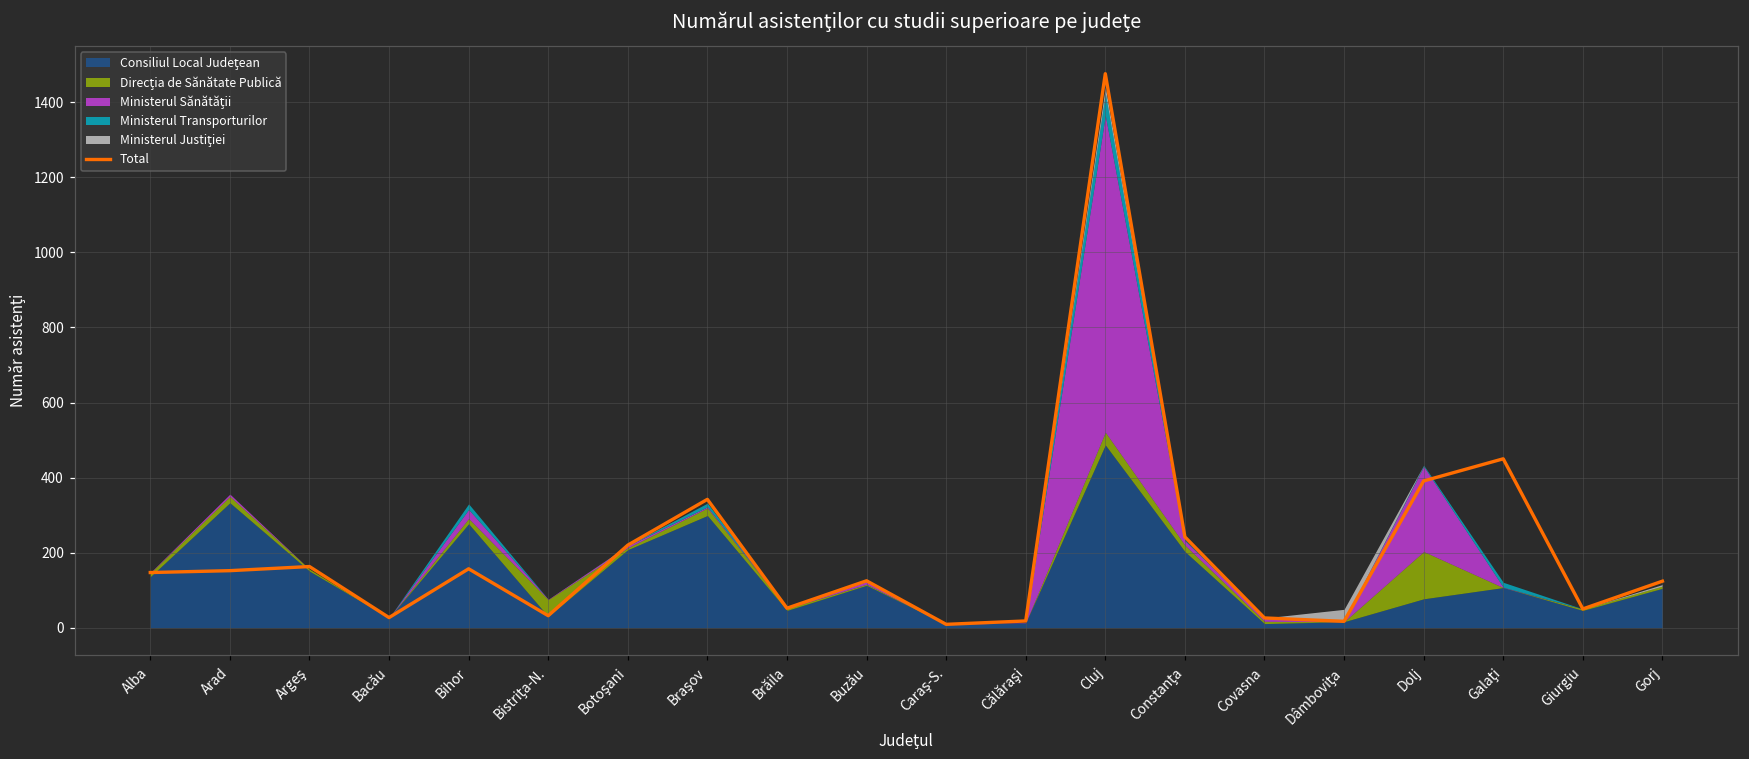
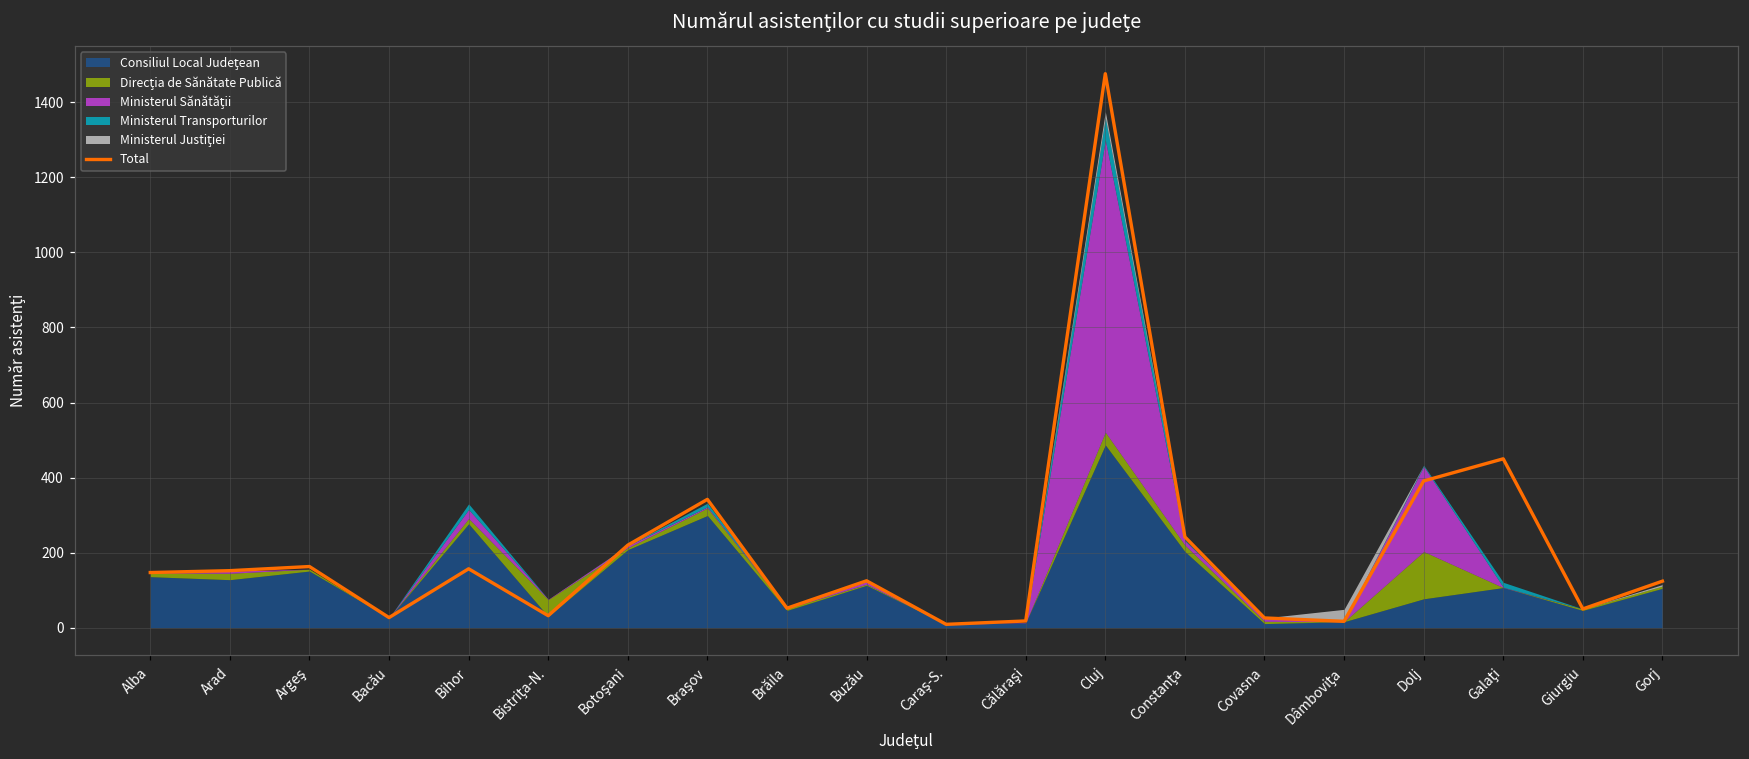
Consiliul Local Judeţean, Arad: 330 -> 130
Ministerul Sănătăţii, Cluj: 840 -> 780
